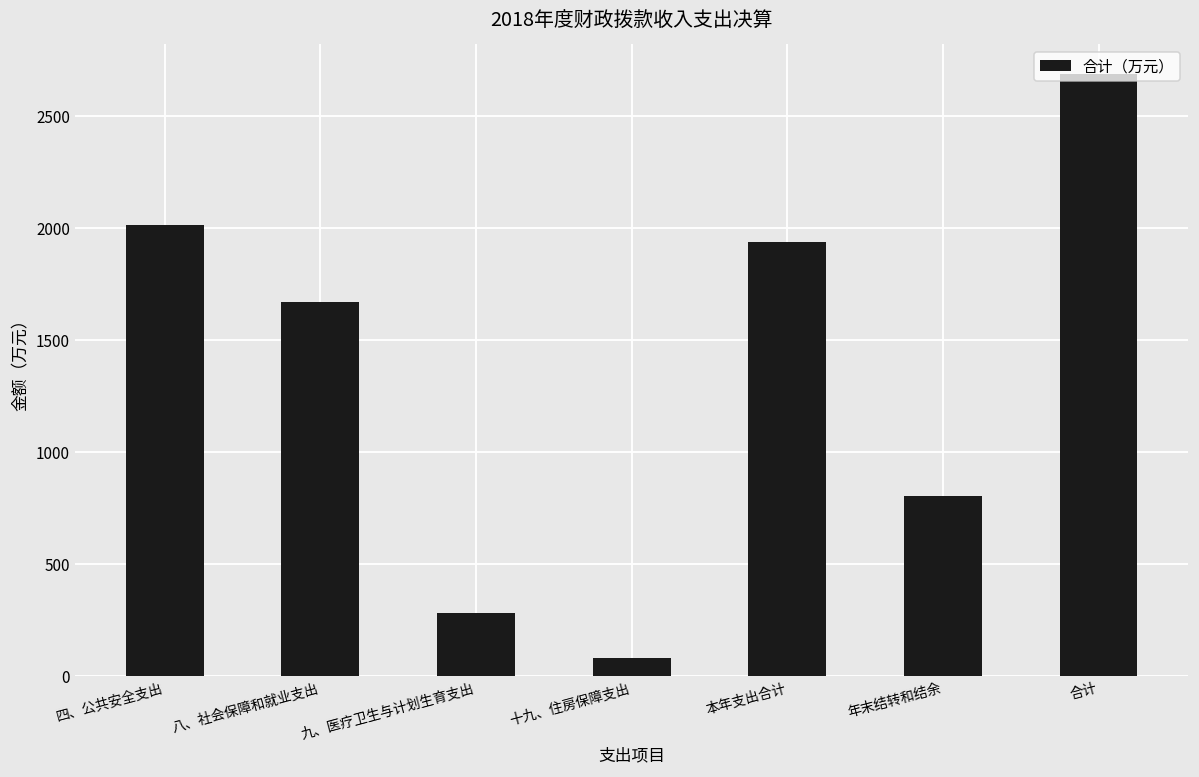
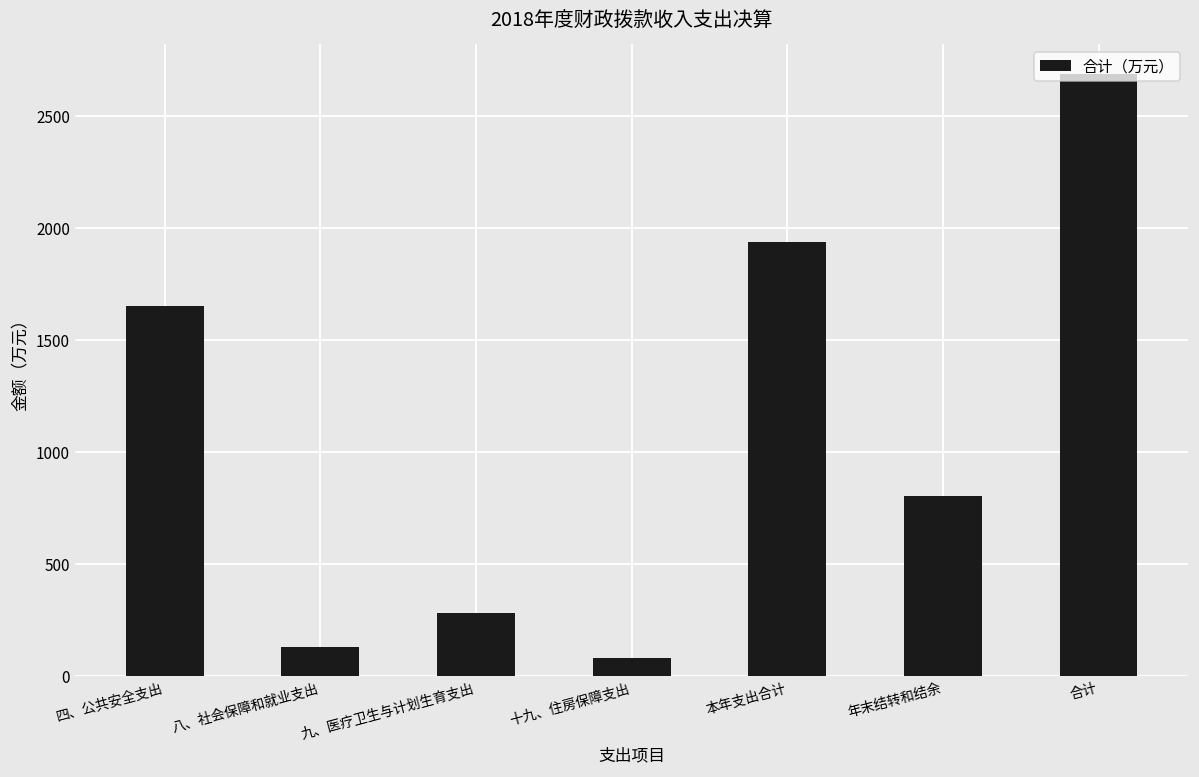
四、公共安全支出: 2020 -> 1650
八、社会保障和就业支出: 1670 -> 130
